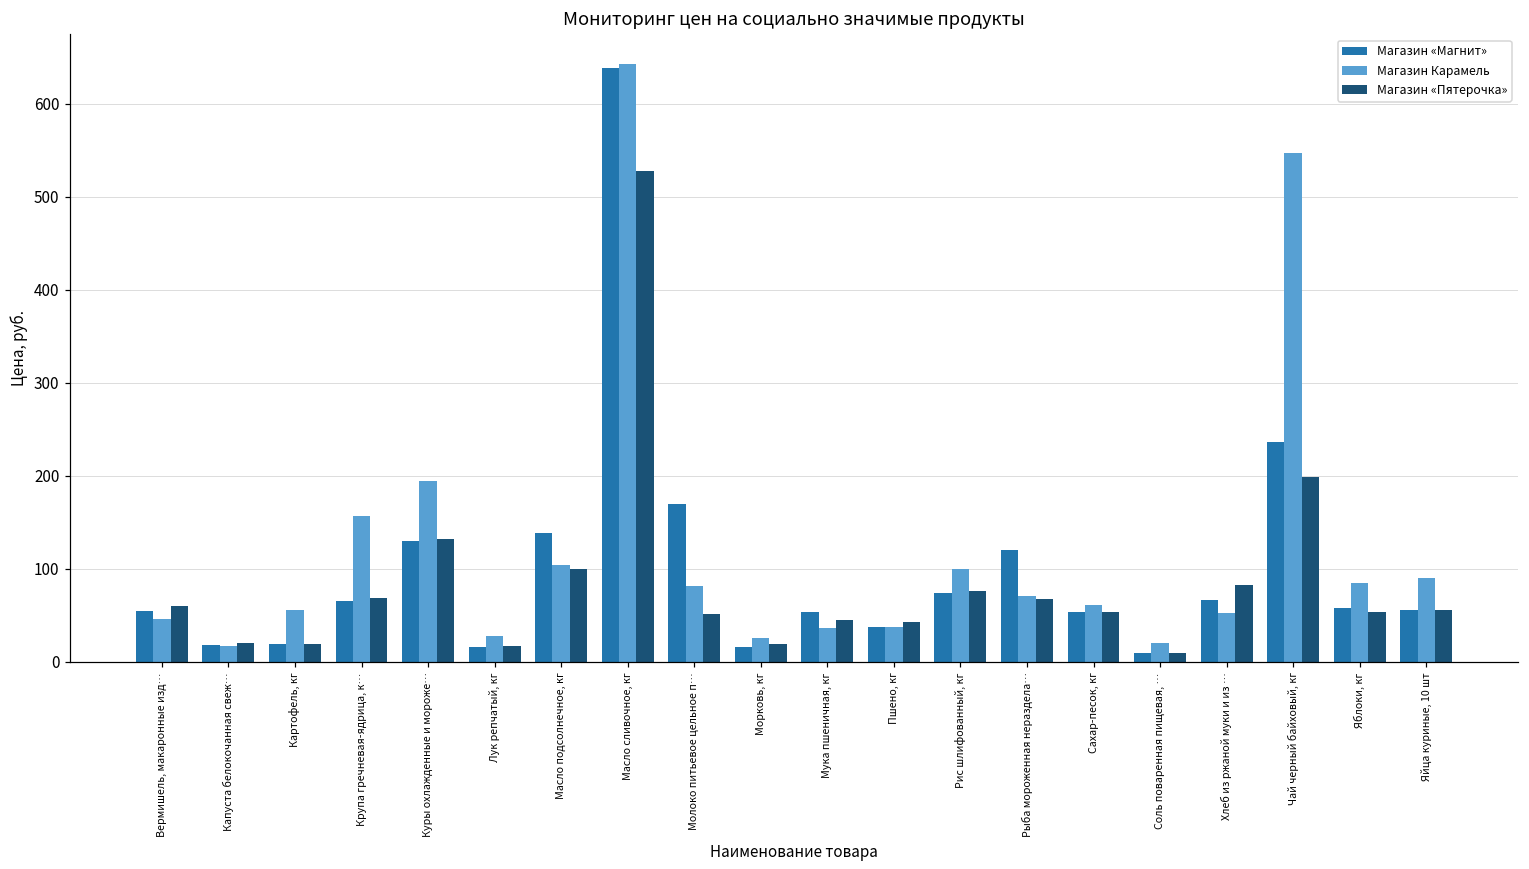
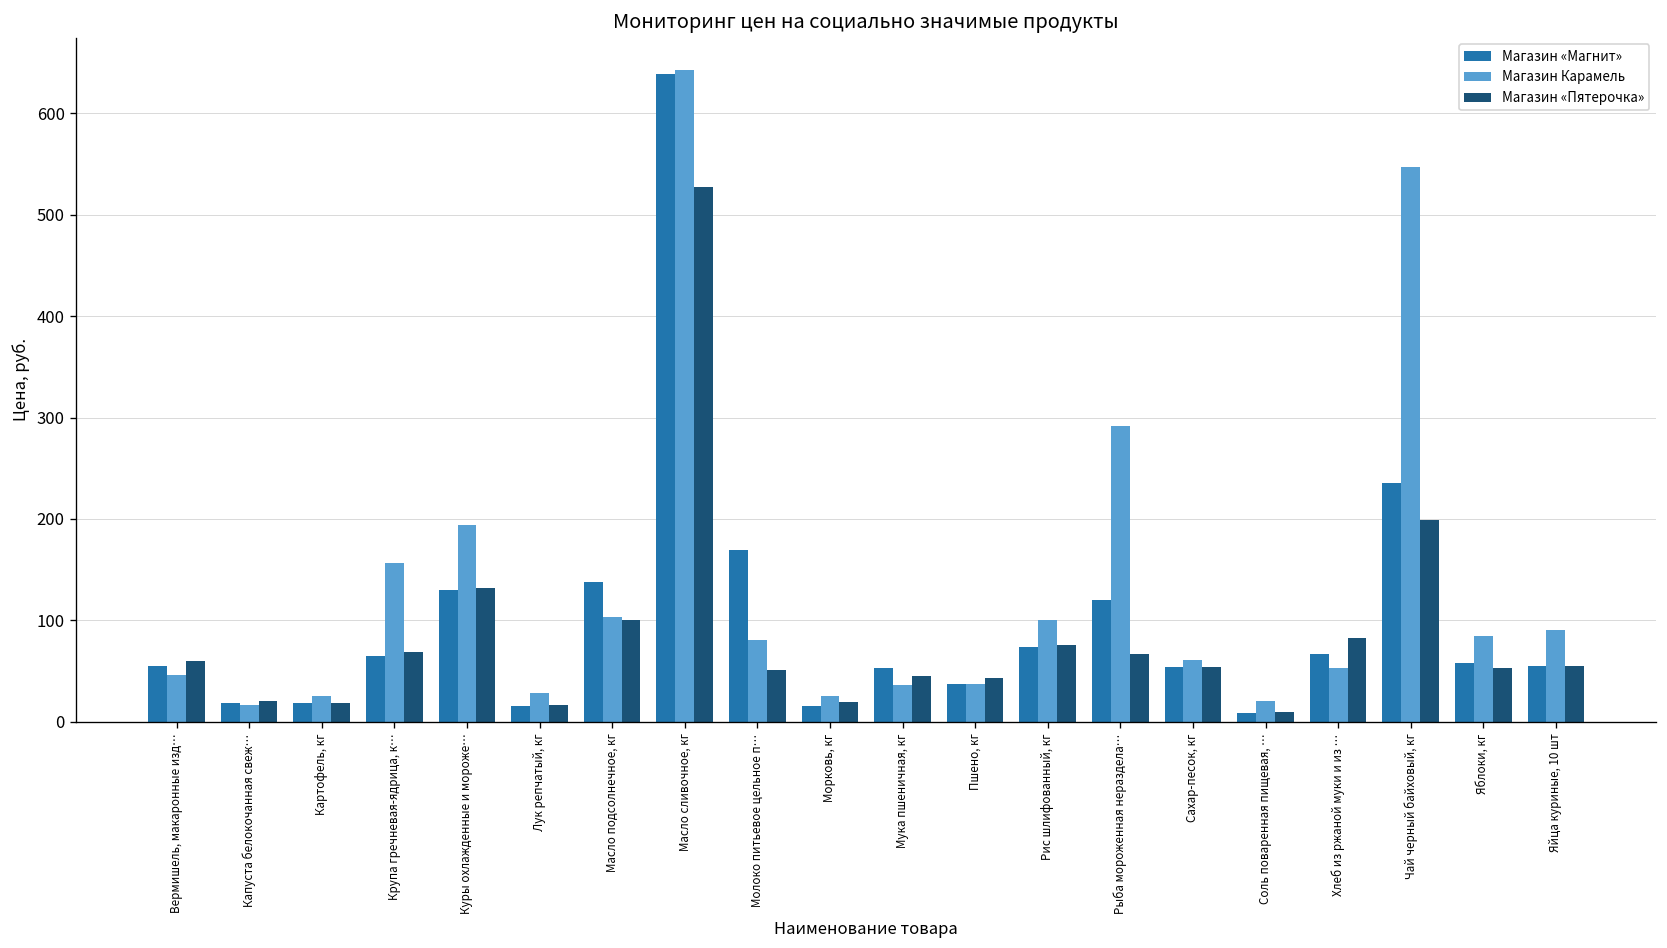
Магазин Карамель, Картофель, кг: 60 -> 30
Магазин Карамель, Рыба мороженная нераздела…: 70 -> 290
